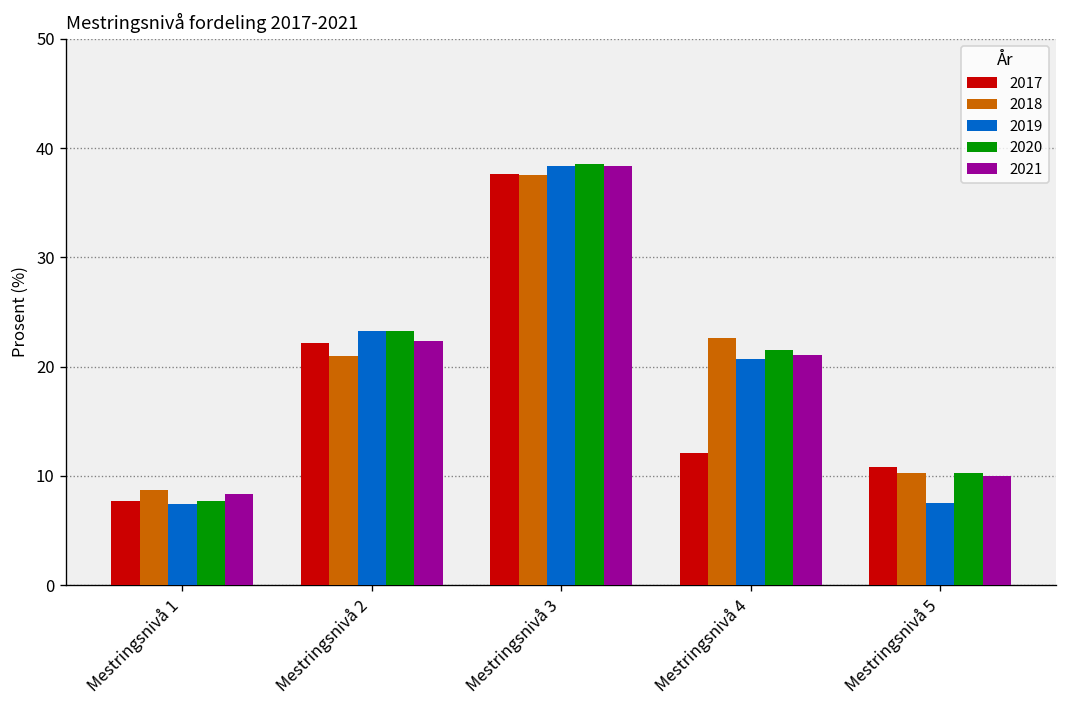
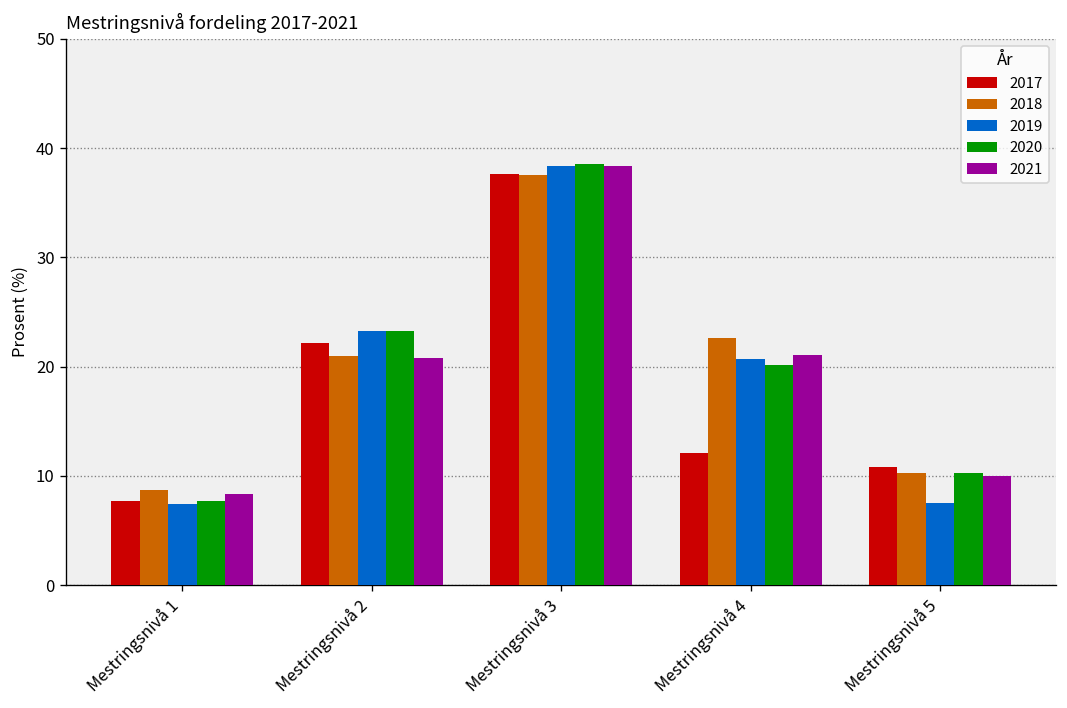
2021, Mestringsnivå 2: 22 -> 21
2020, Mestringsnivå 4: 22 -> 20
